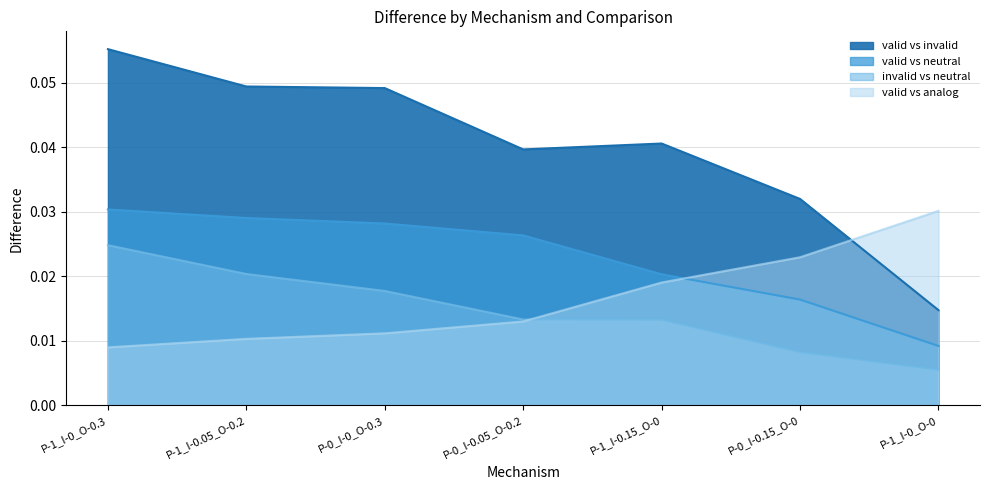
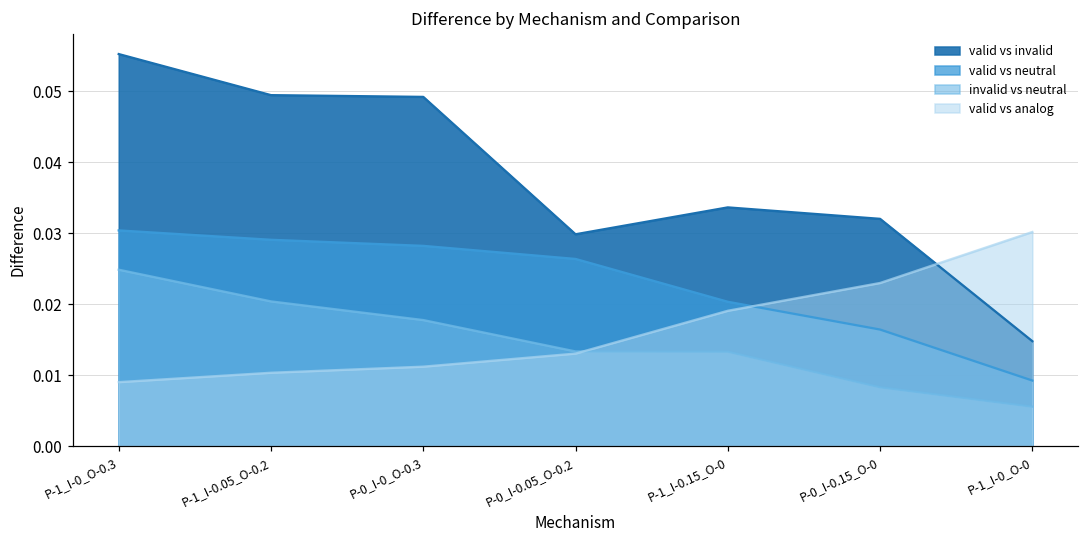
valid vs invalid, P-0_I-0.05_O-0.2: 0.040 -> 0.030
valid vs invalid, P-1_I-0.15_O-0: 0.041 -> 0.034
